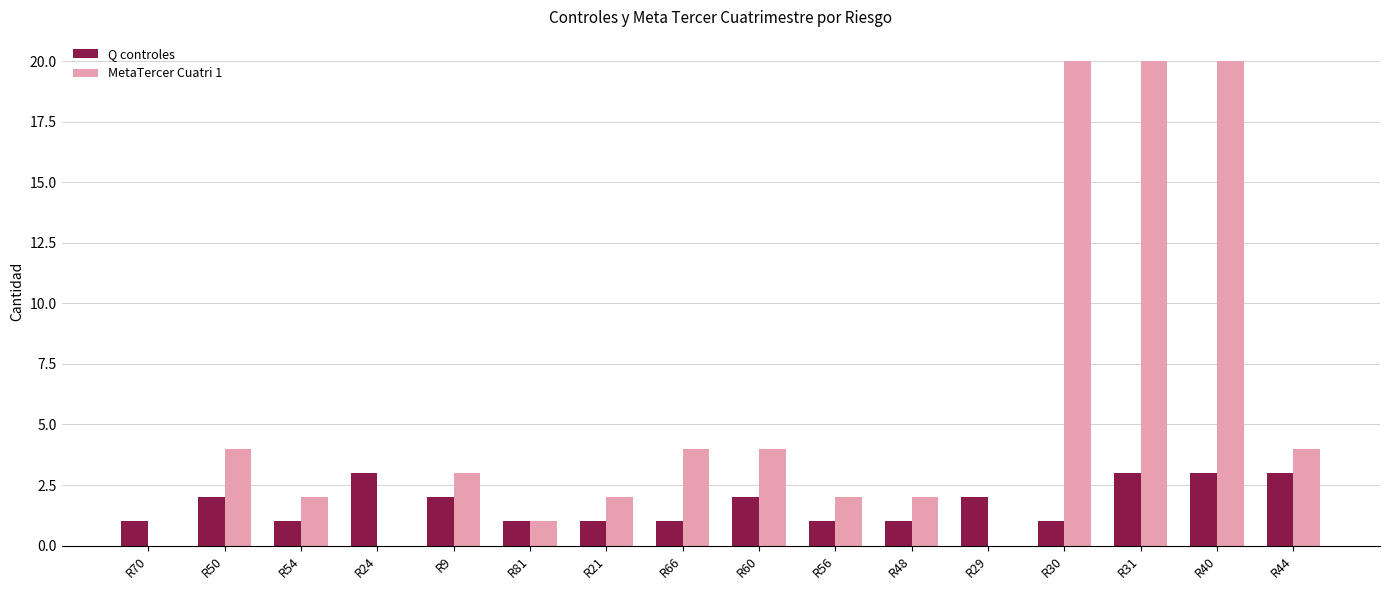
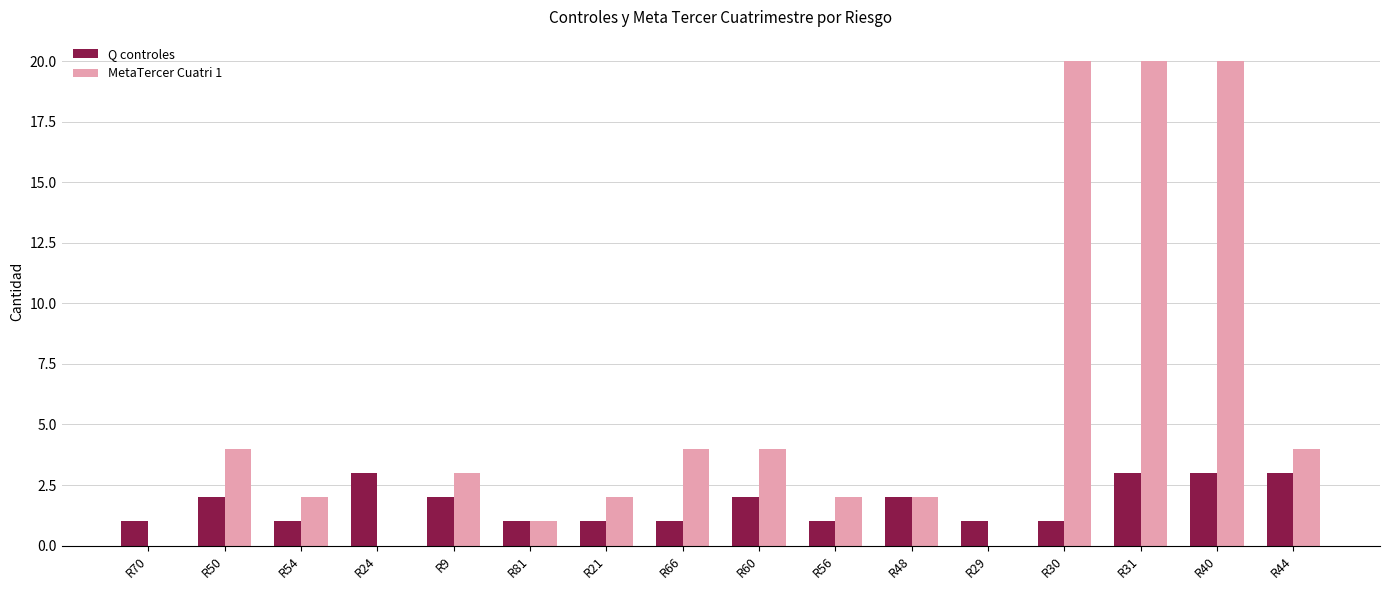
Q controles, R48: 1 -> 2
Q controles, R29: 2 -> 1
